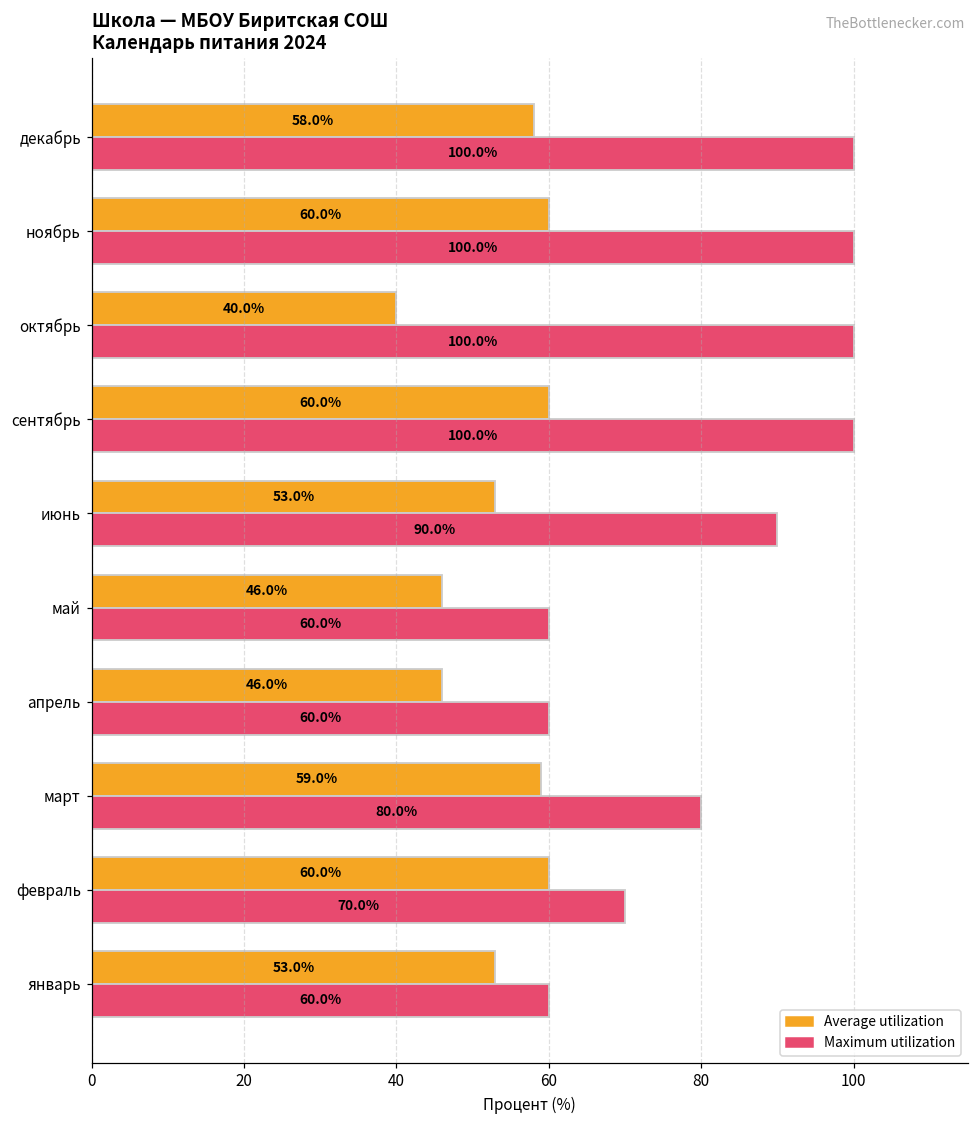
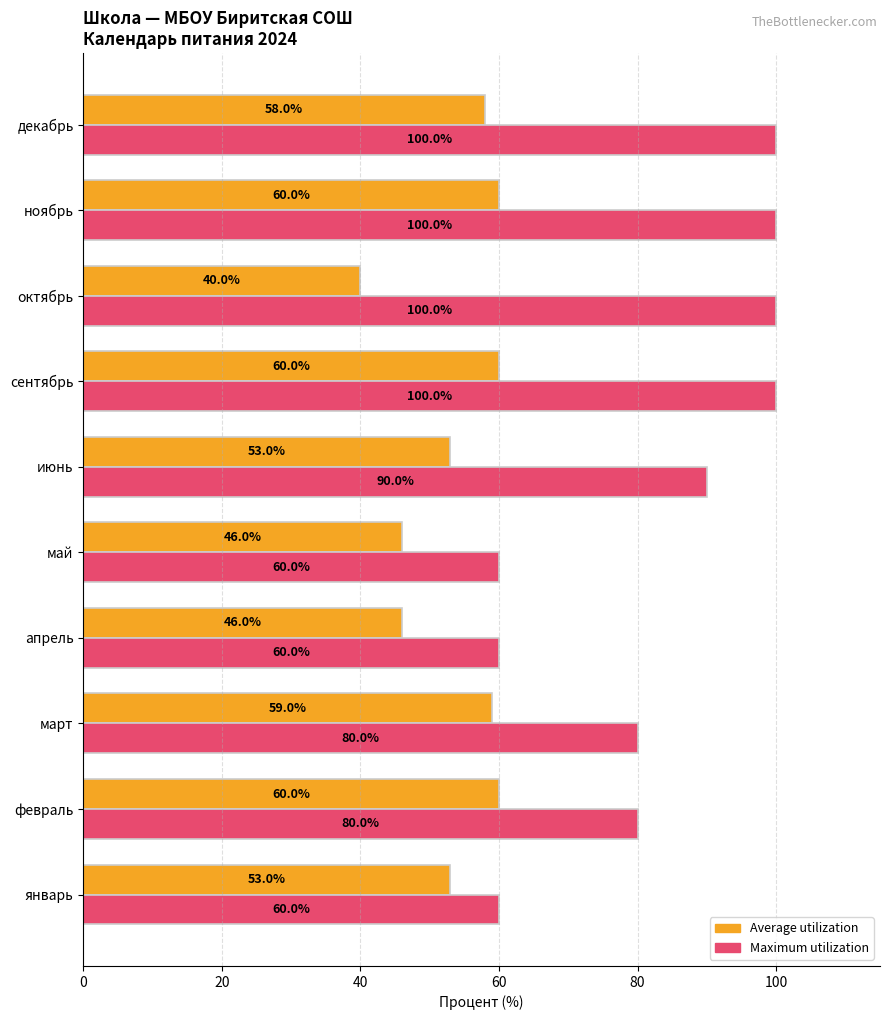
Maximum utilization, февраль: 70.0% -> 80.0%
